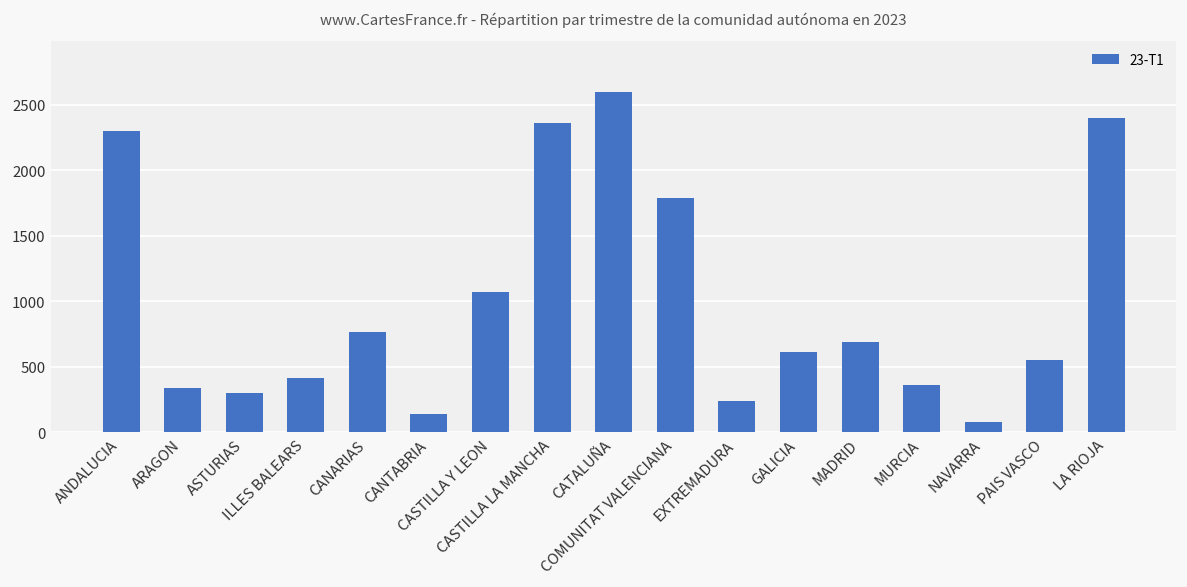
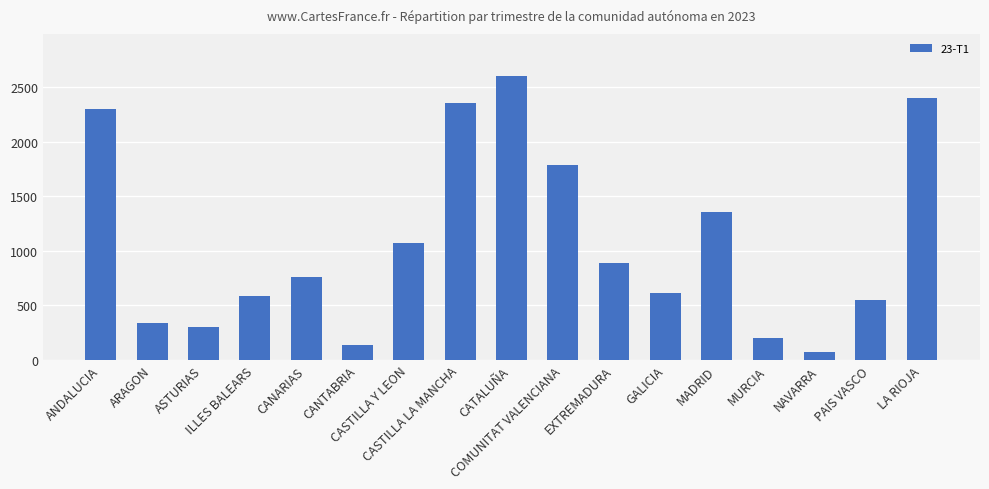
ILLES BALEARS: 410 -> 590
EXTREMADURA: 240 -> 890
MADRID: 690 -> 1350
MURCIA: 360 -> 200
